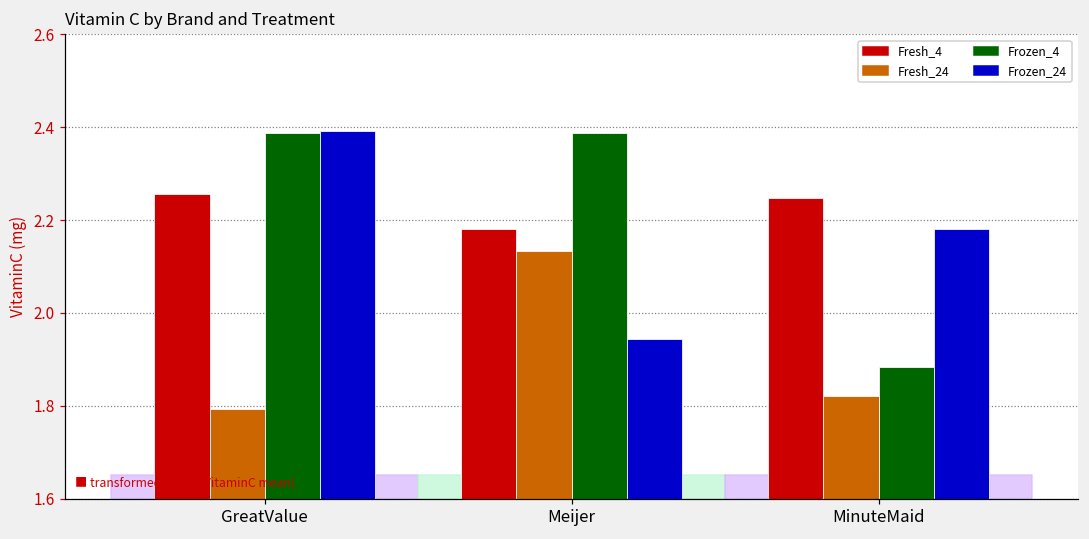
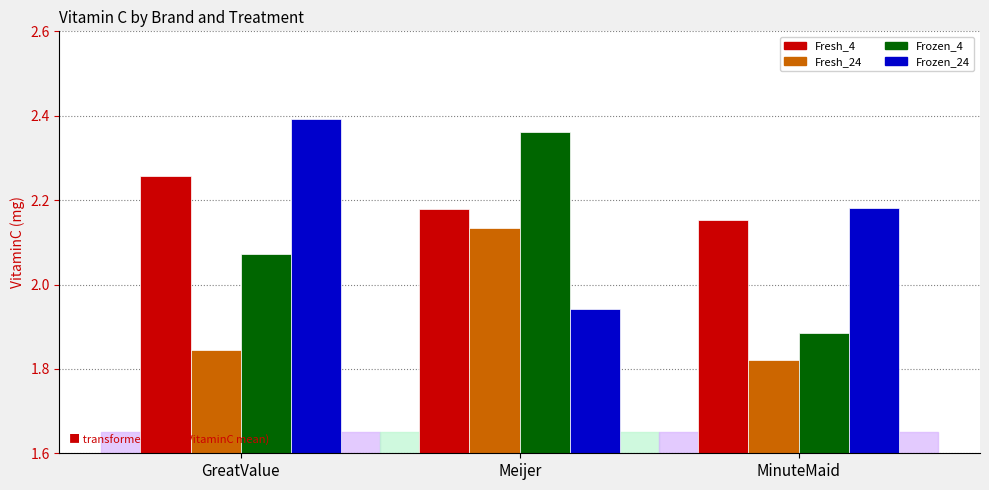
Fresh_24, GreatValue: 1.79 -> 1.85
Frozen_4, GreatValue: 2.39 -> 2.07
Frozen_4, Meijer: 2.39 -> 2.36
Fresh_4, MinuteMaid: 2.25 -> 2.15
